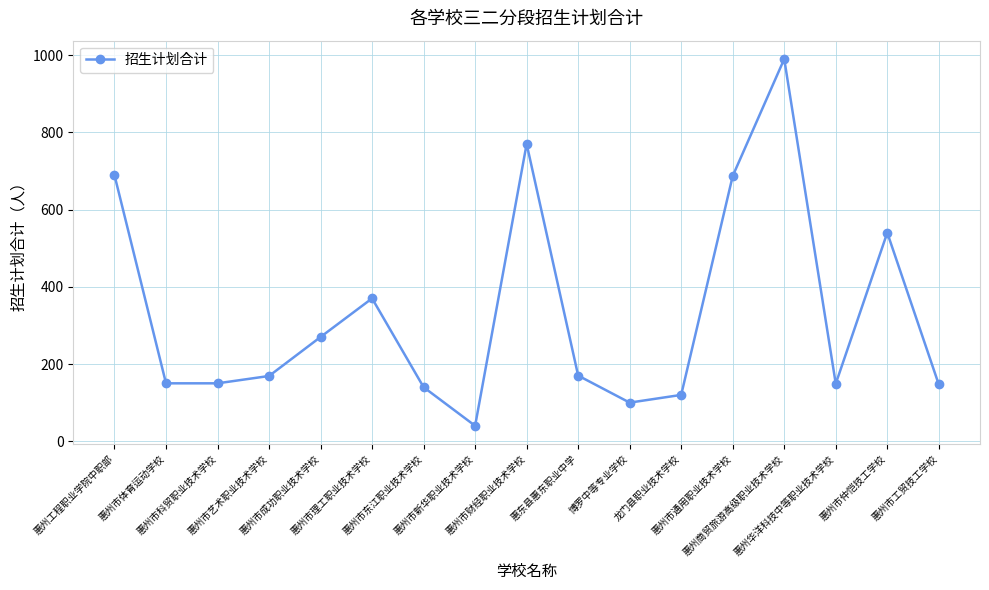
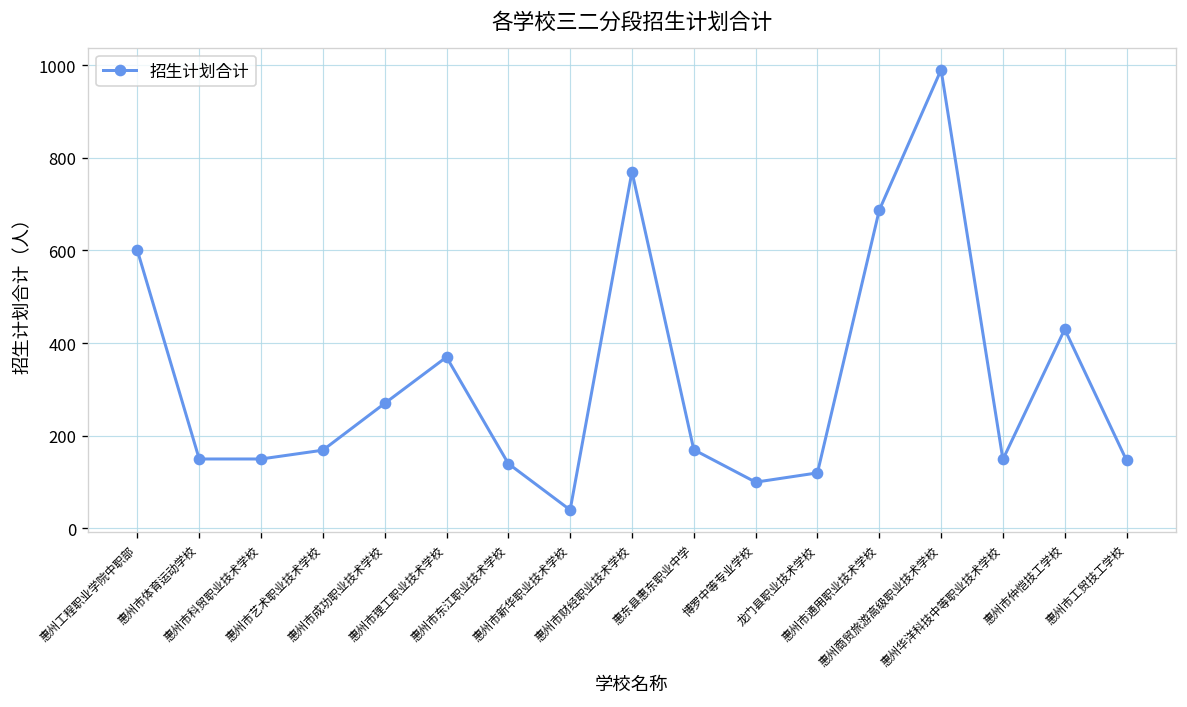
惠州工程职业学院中职部: 690 -> 600
惠州市仲恺技工学校: 540 -> 430
